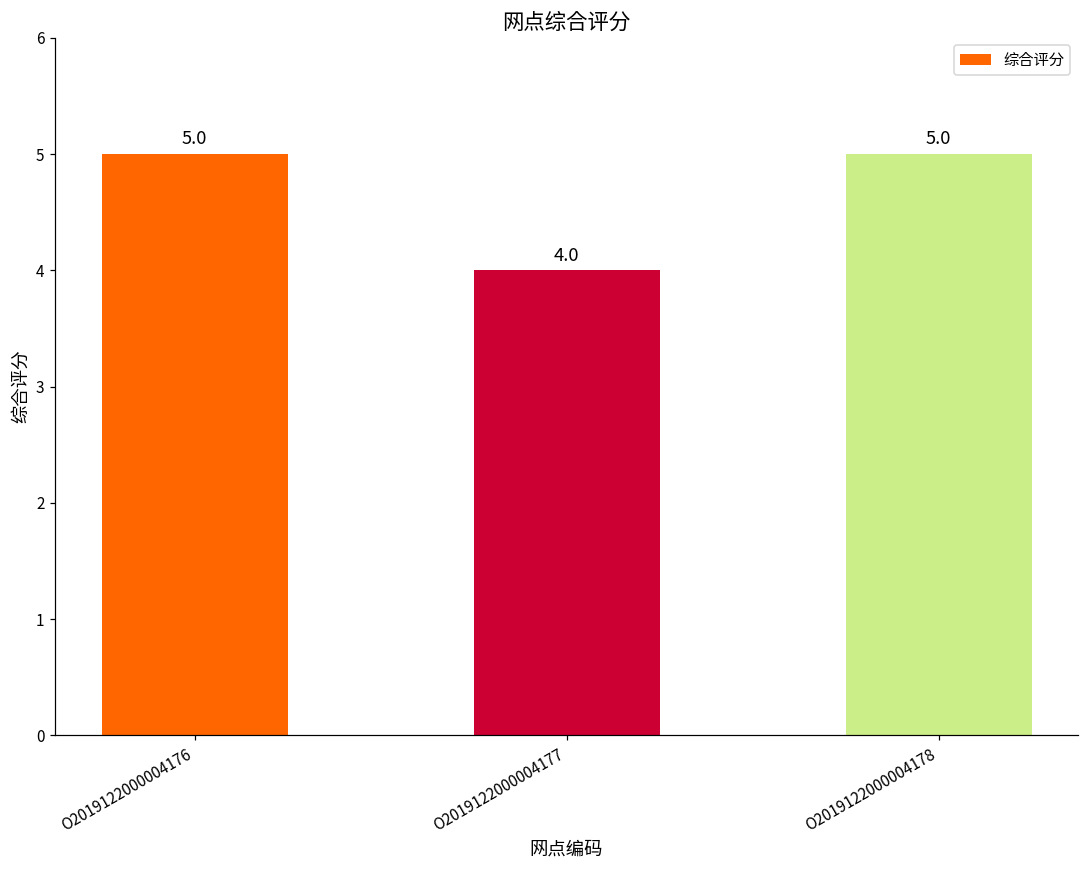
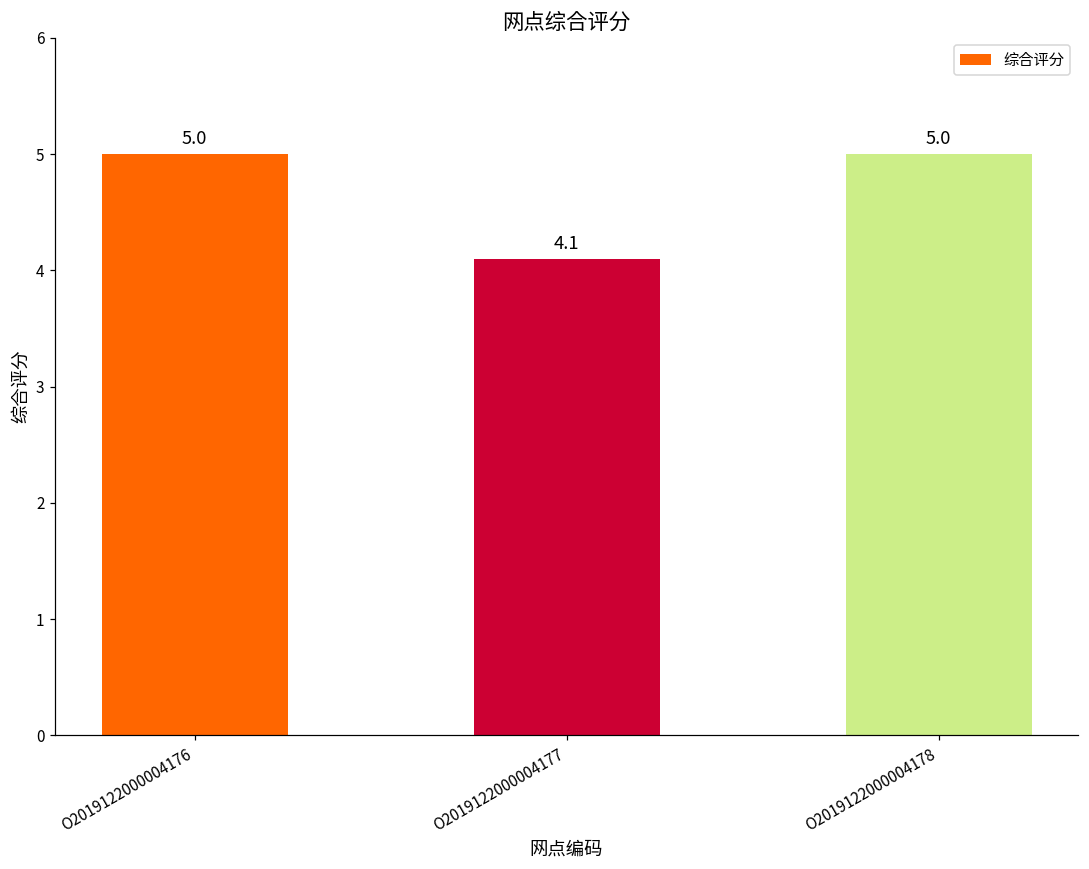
O2019122000004177: 4.0 -> 4.1
